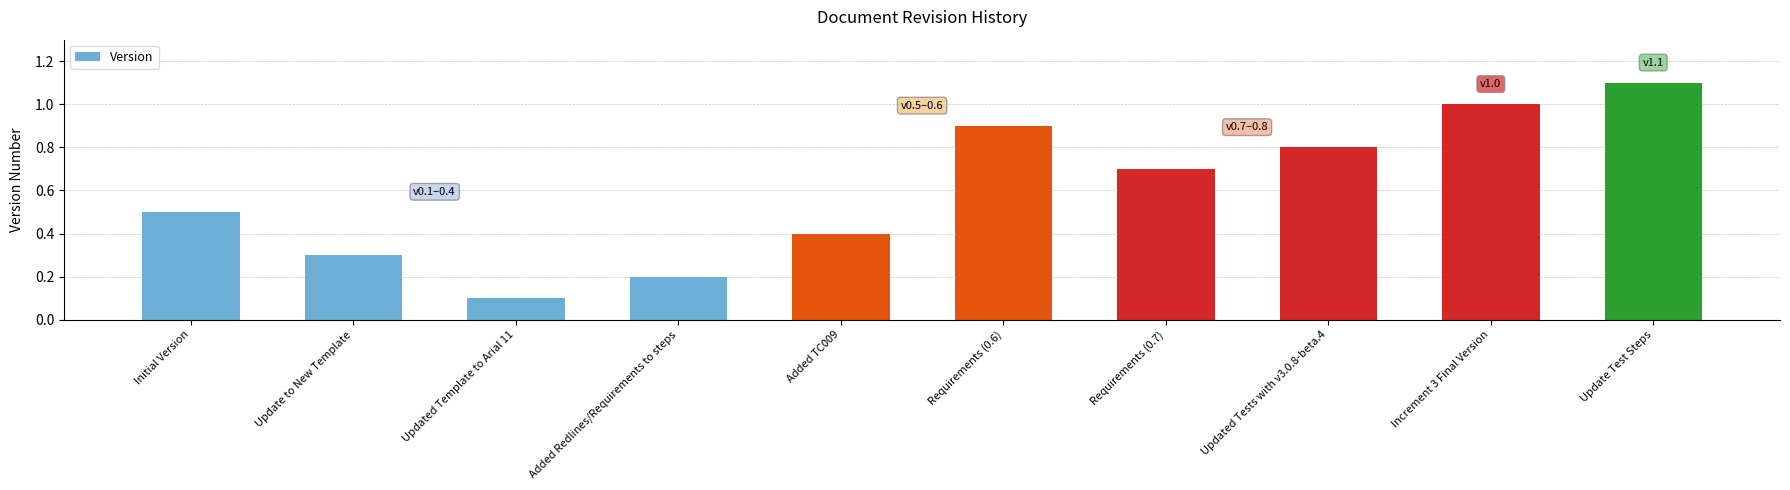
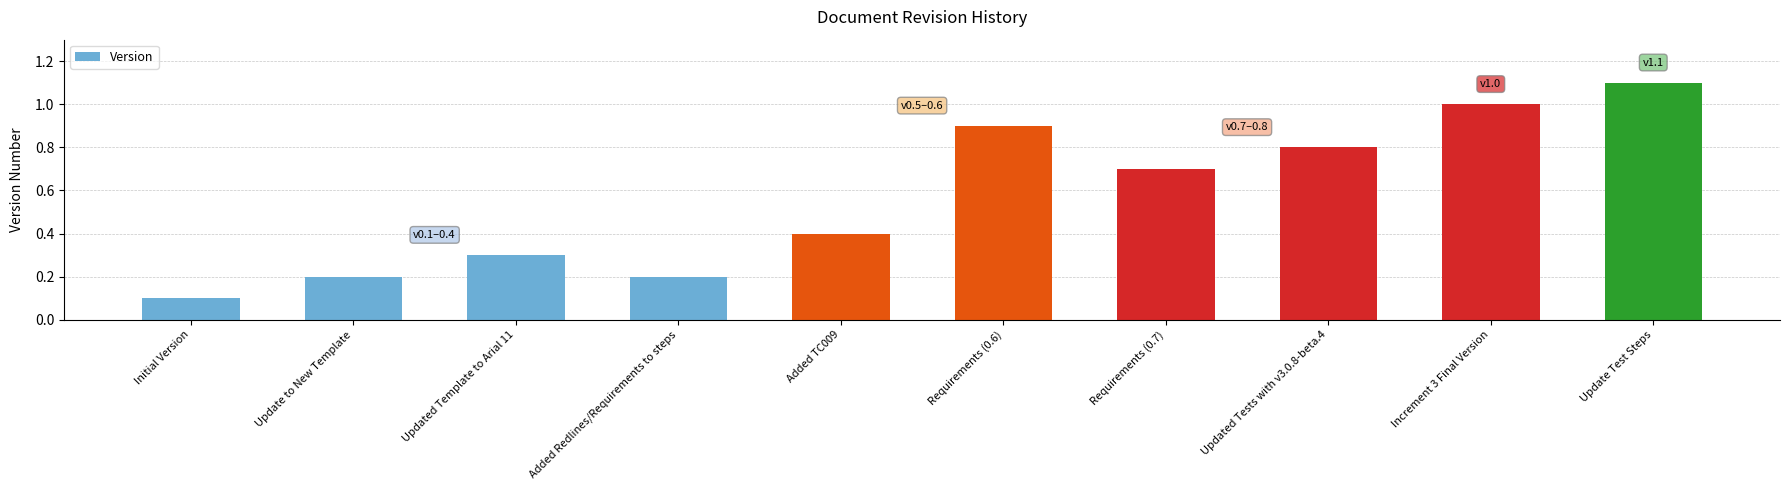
Initial Version: 0.5 -> 0.1
Update to New Template: 0.3 -> 0.2
Updated Template to Arial 11: 0.1 -> 0.3
